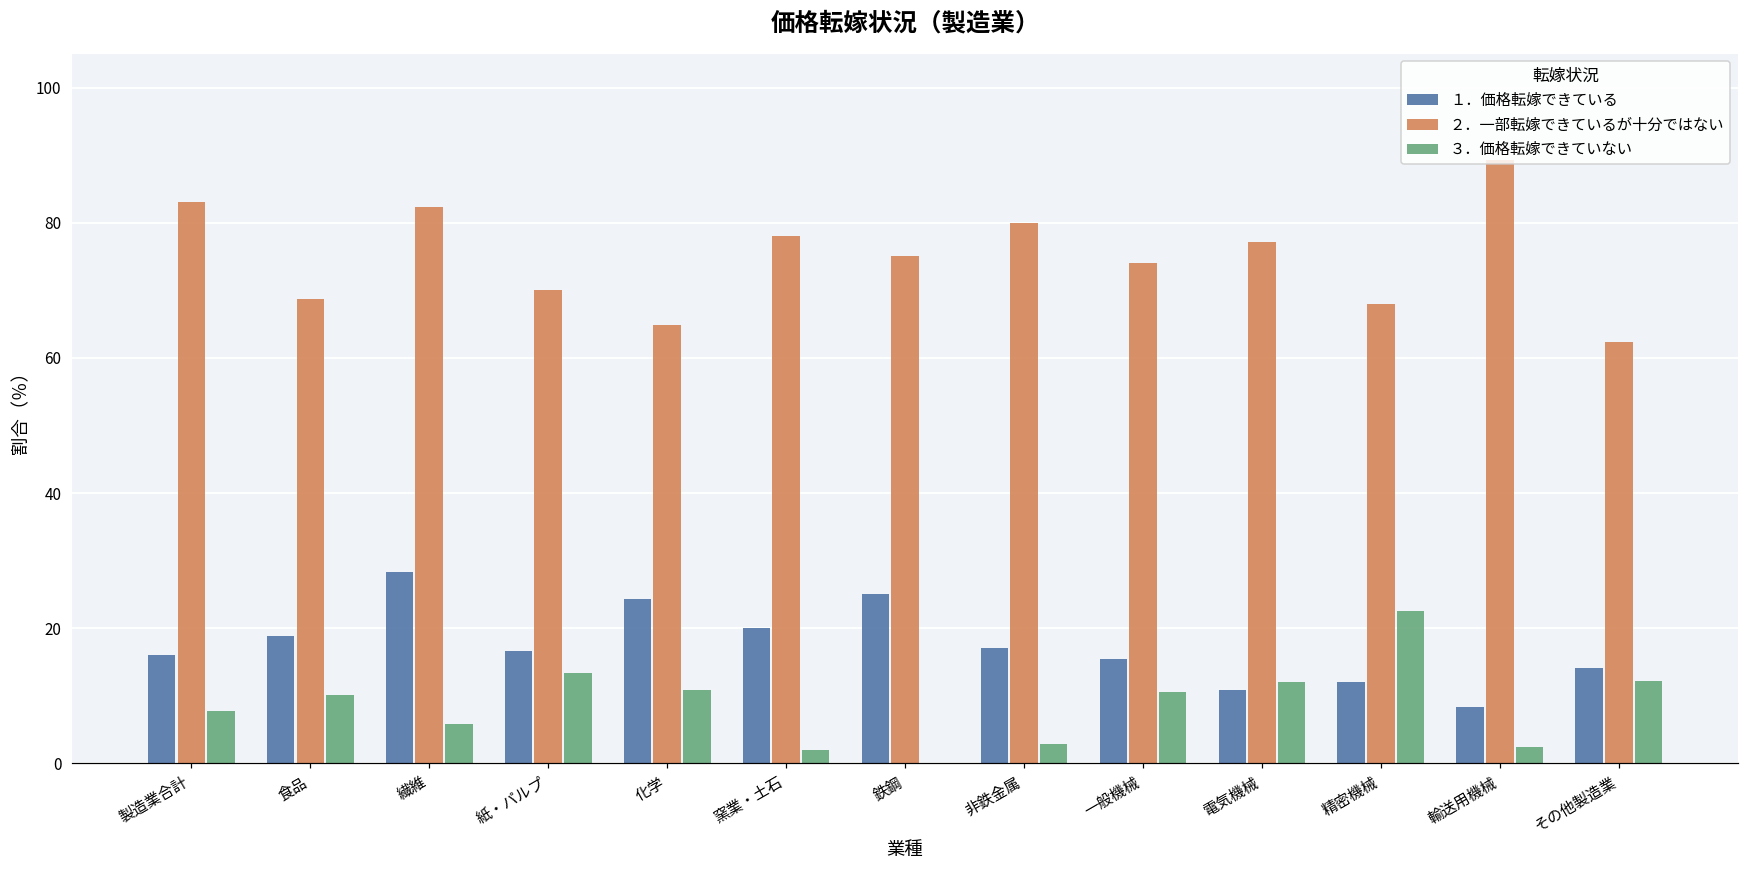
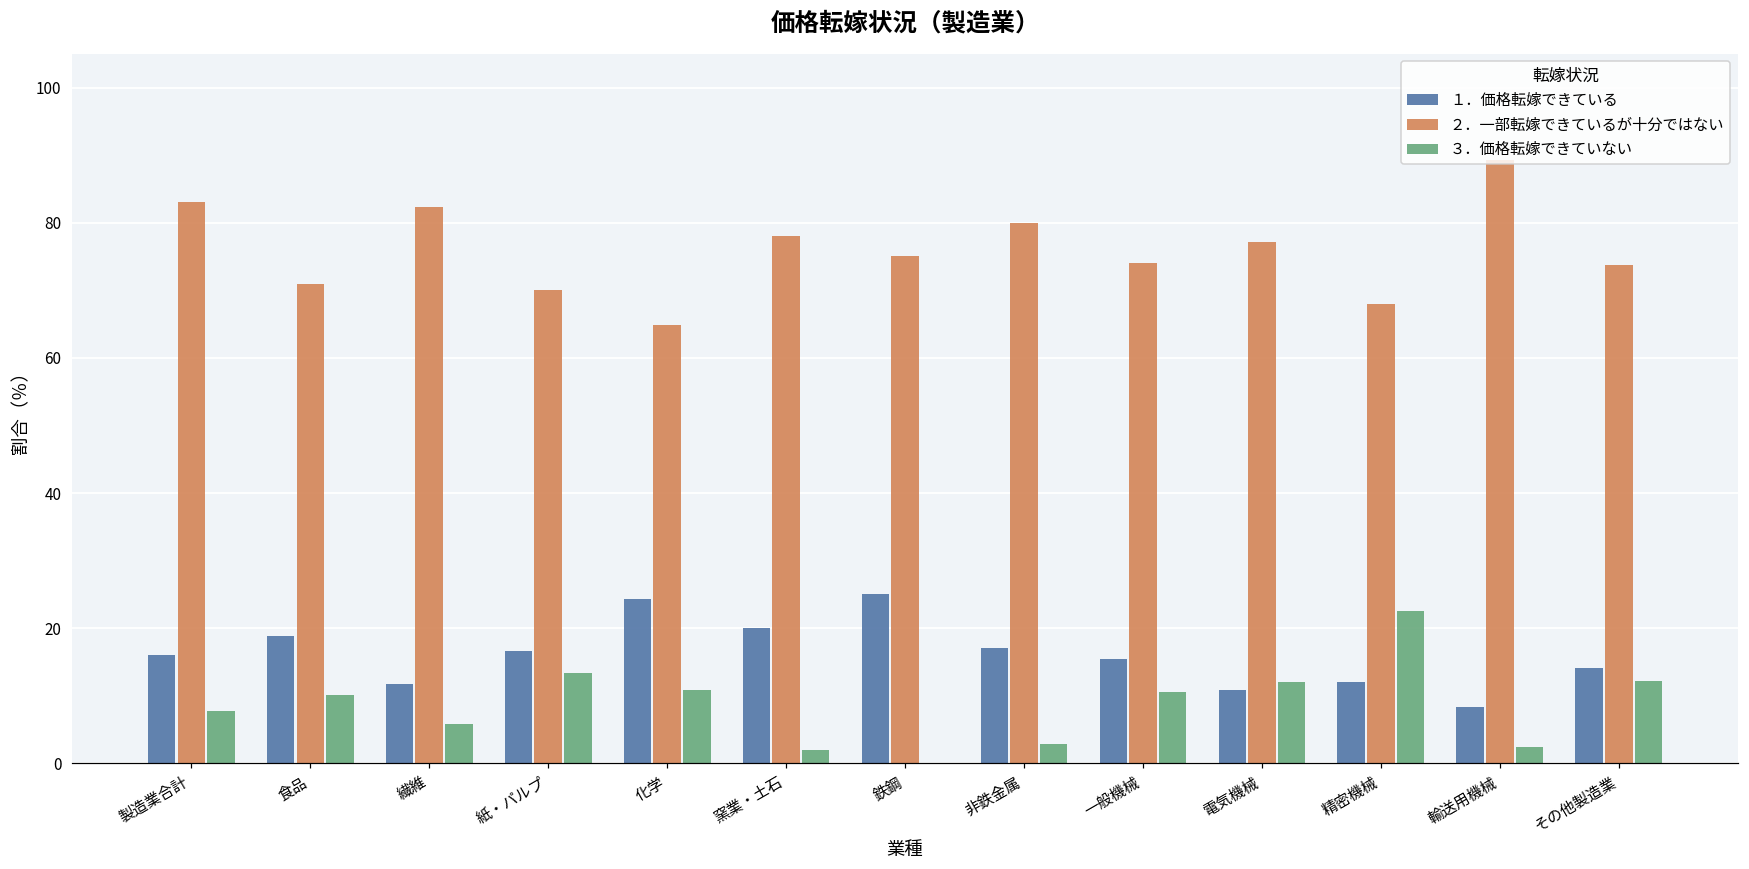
２．一部転嫁できているが十分ではない, 食品: 69 -> 71
１．価格転嫁できている, 繊維: 28 -> 12
２．一部転嫁できているが十分ではない, その他製造業: 62 -> 74
